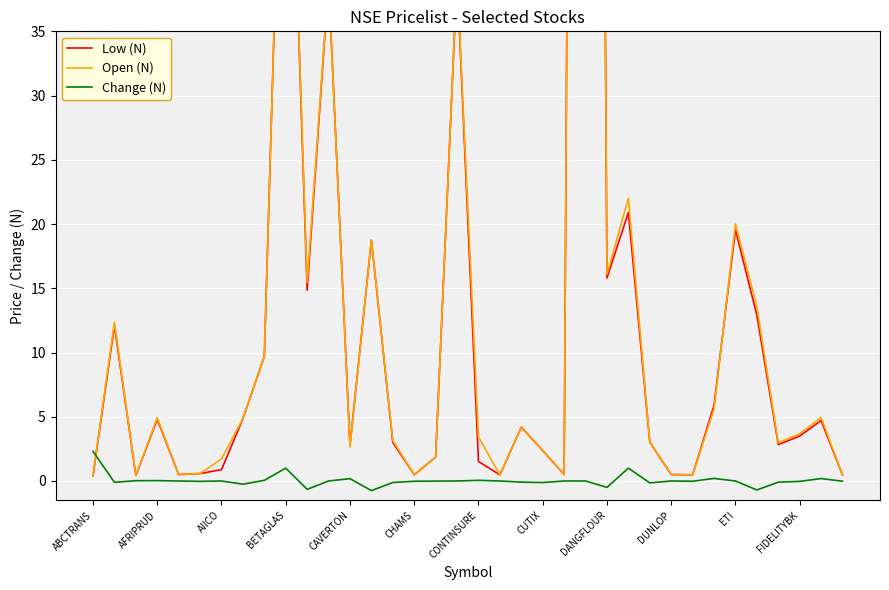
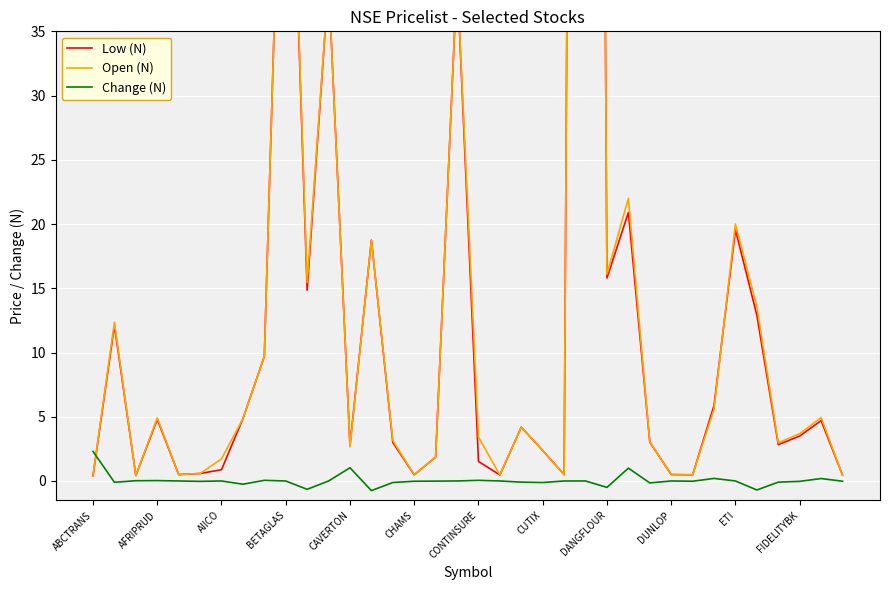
Change (N), BETAGLAS: 1 -> 0
Change (N), CAVERTON: 0.2 -> 1.0
